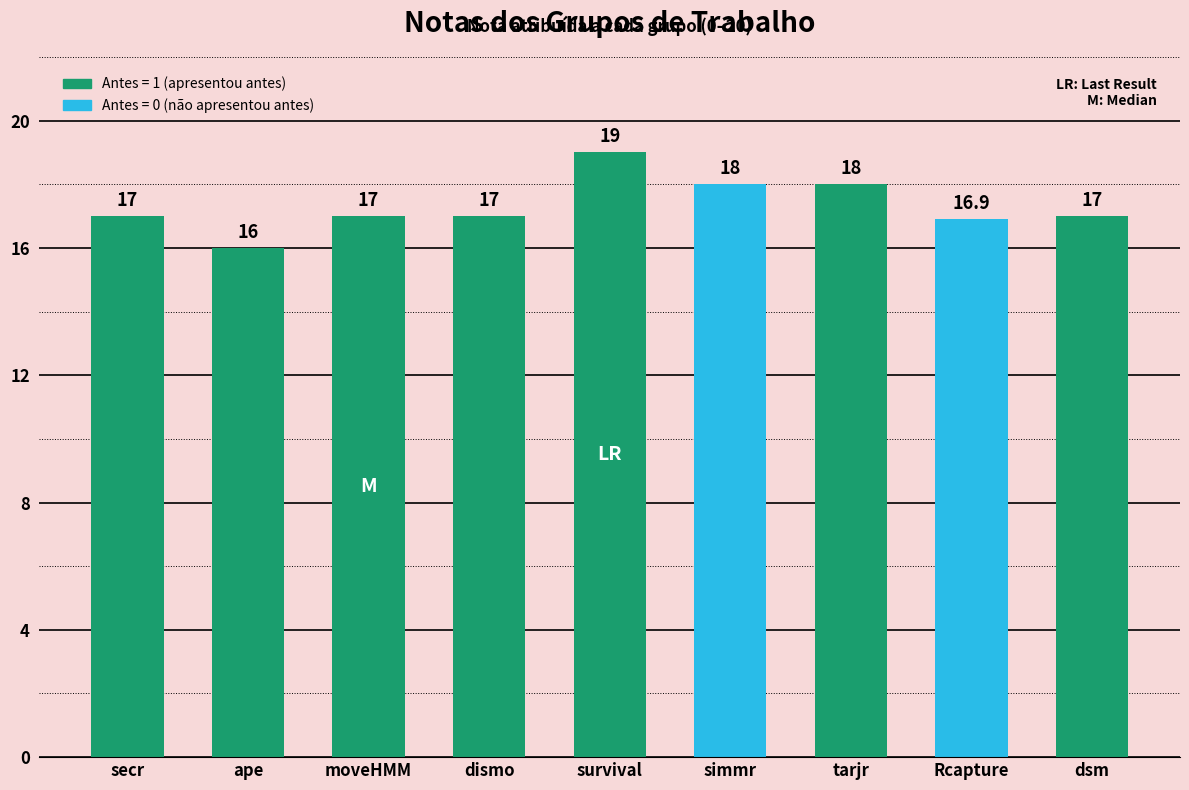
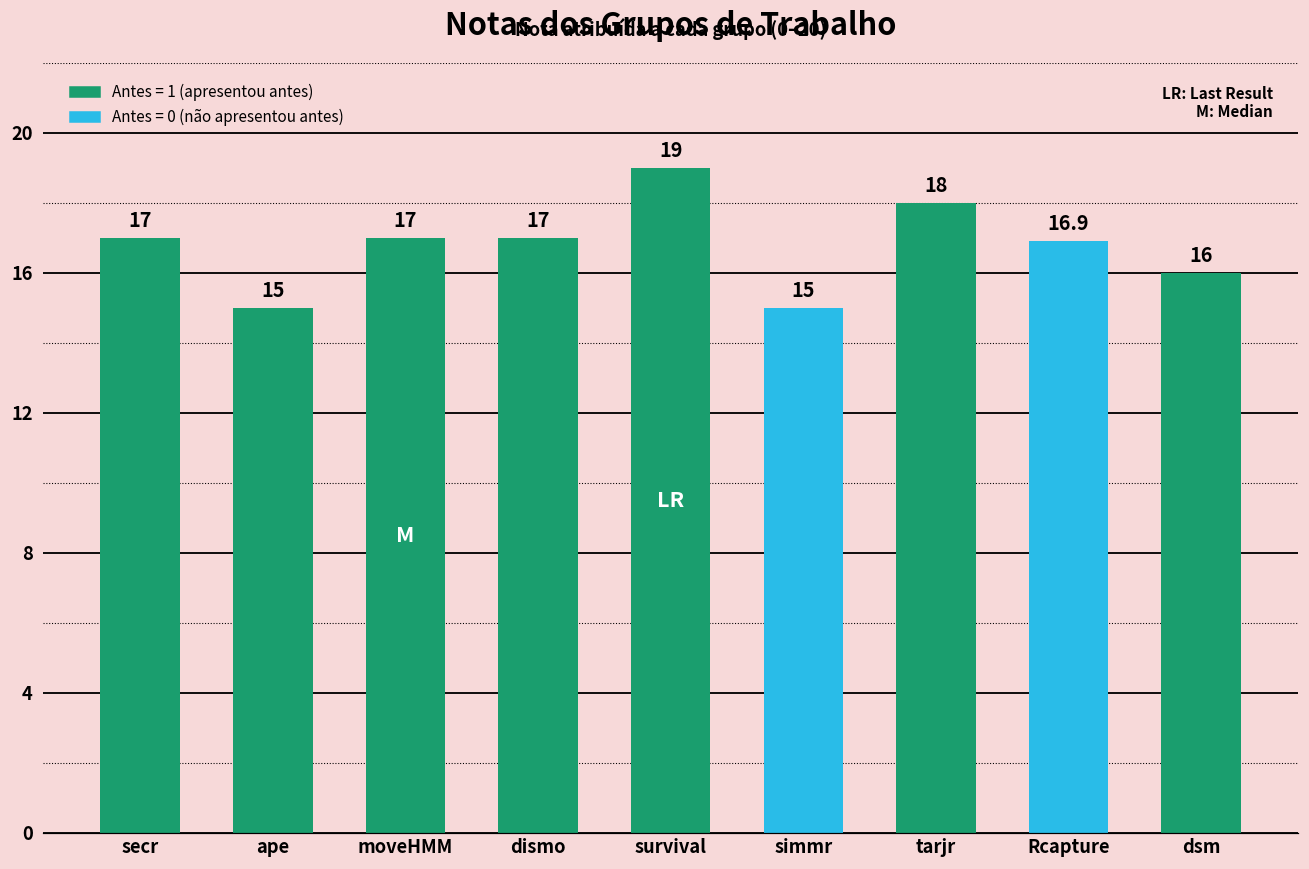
ape: 16 -> 15
simmr: 18 -> 15
dsm: 17 -> 16
